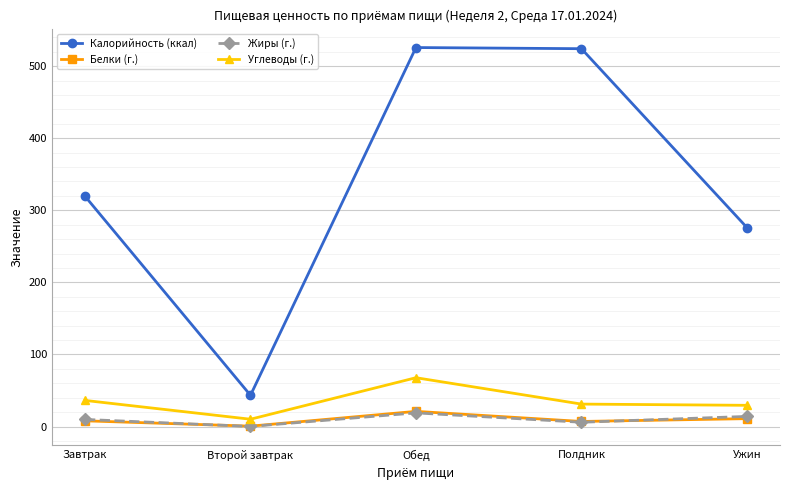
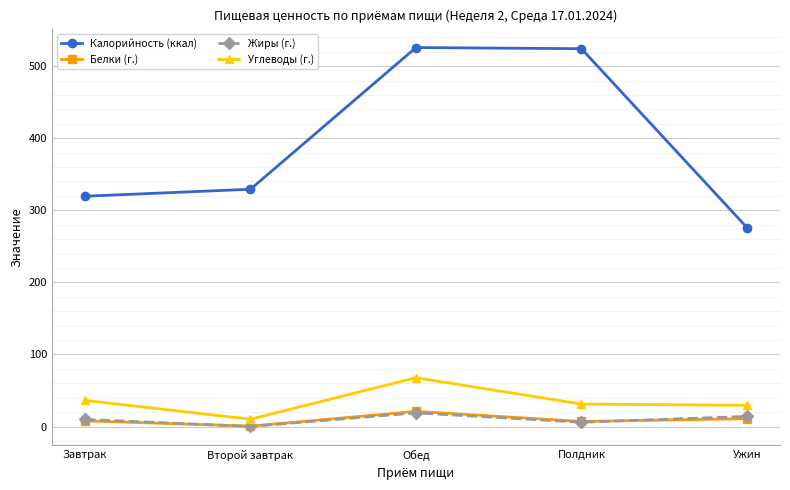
Калорийность (ккал), Второй завтрак: 40 -> 330
